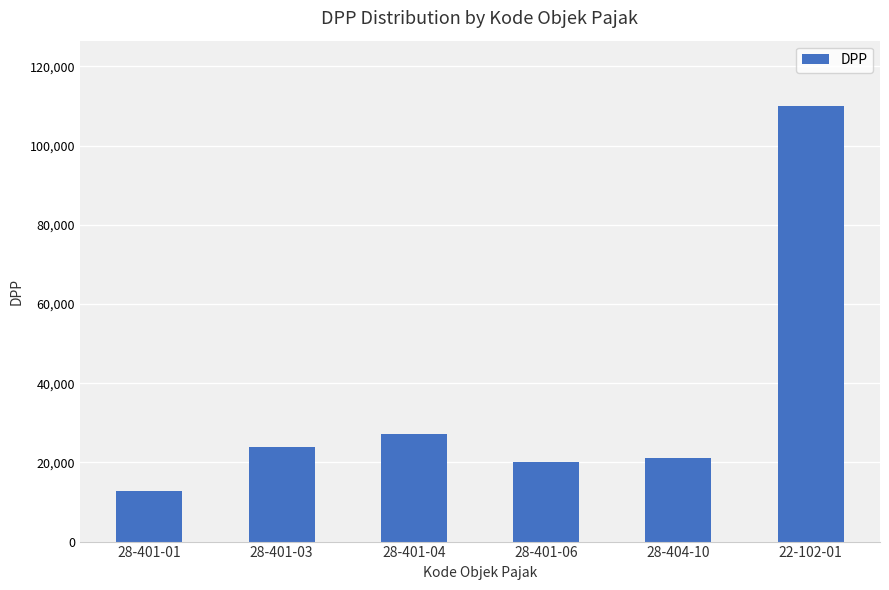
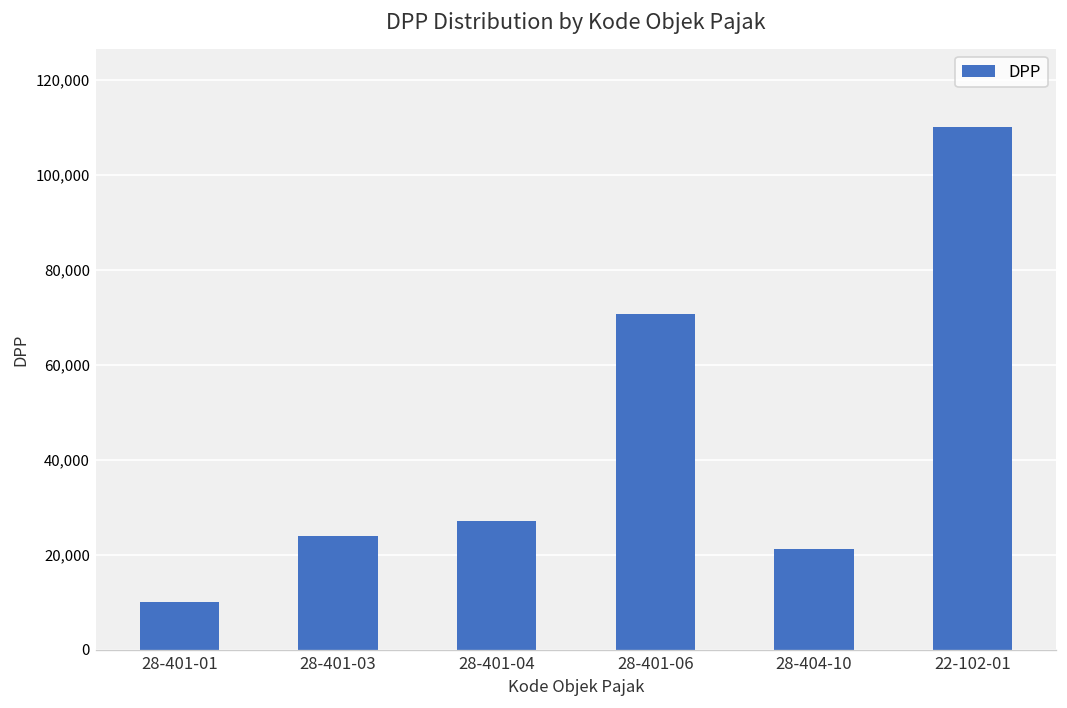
28-401-01: 13,000 -> 10,000
28-401-06: 20,000 -> 71,000
